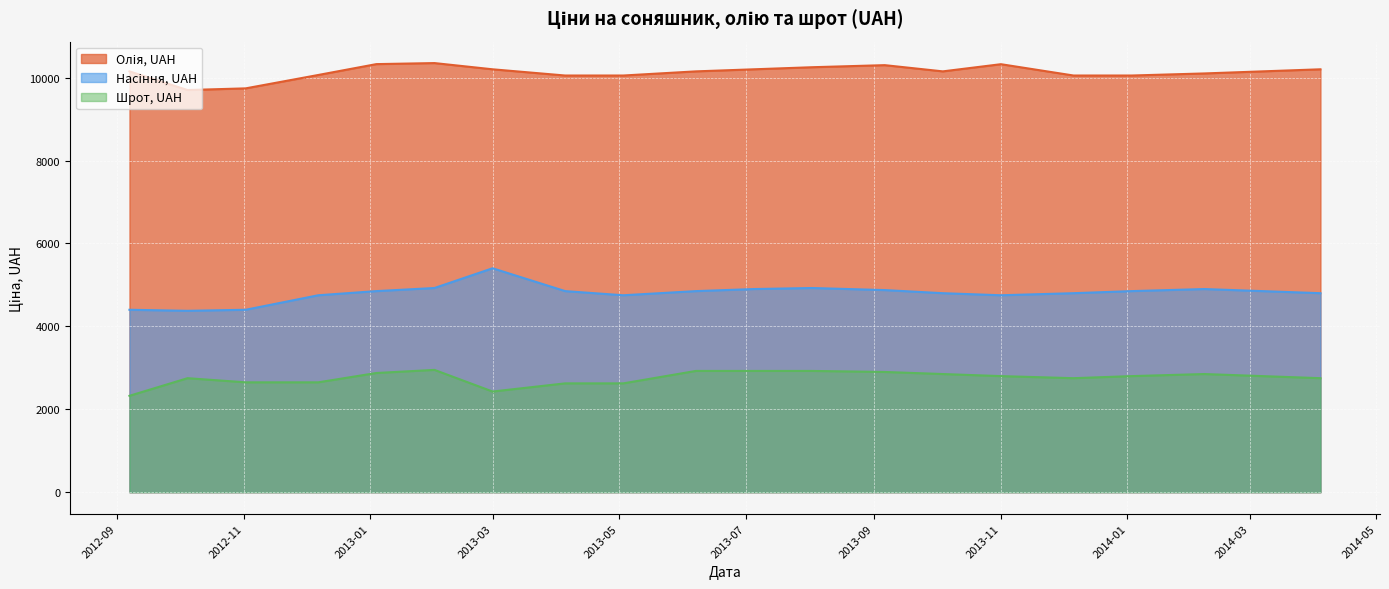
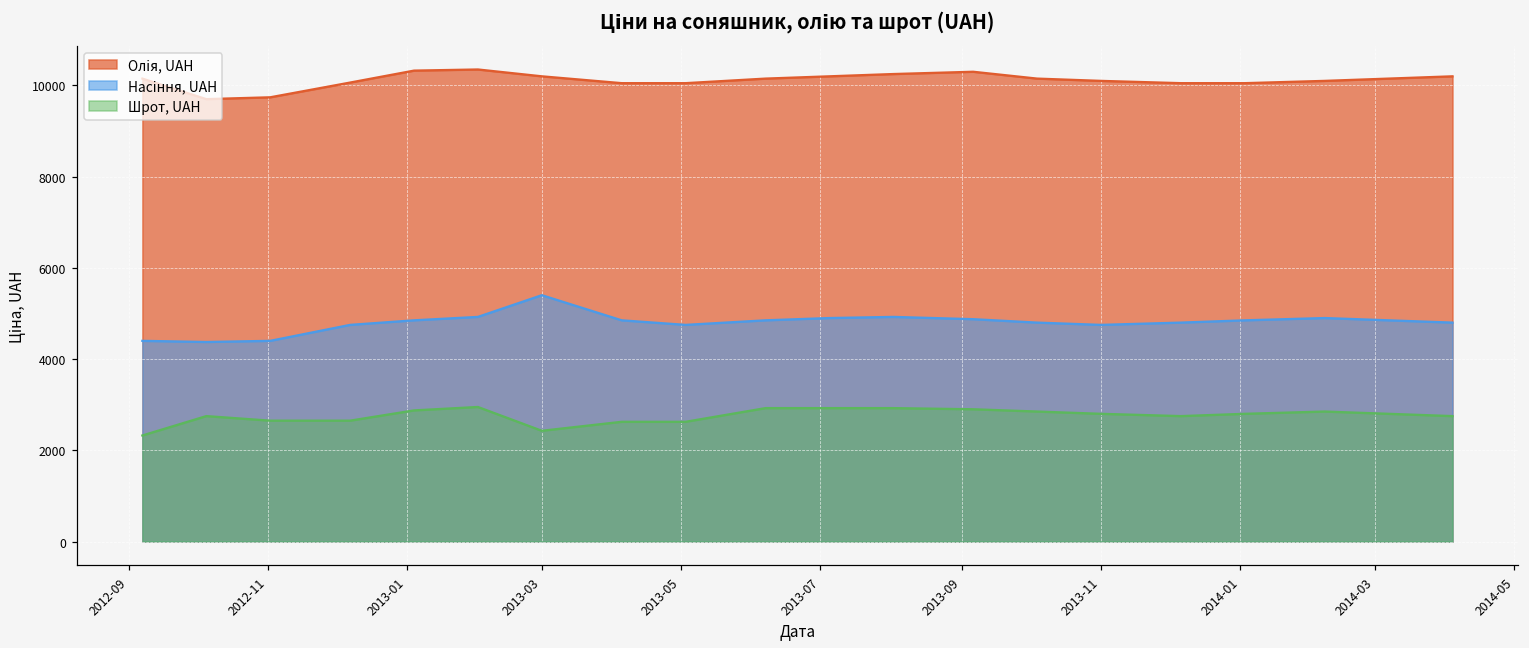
Олія, UAH, 2013-11: 10300 -> 10100
